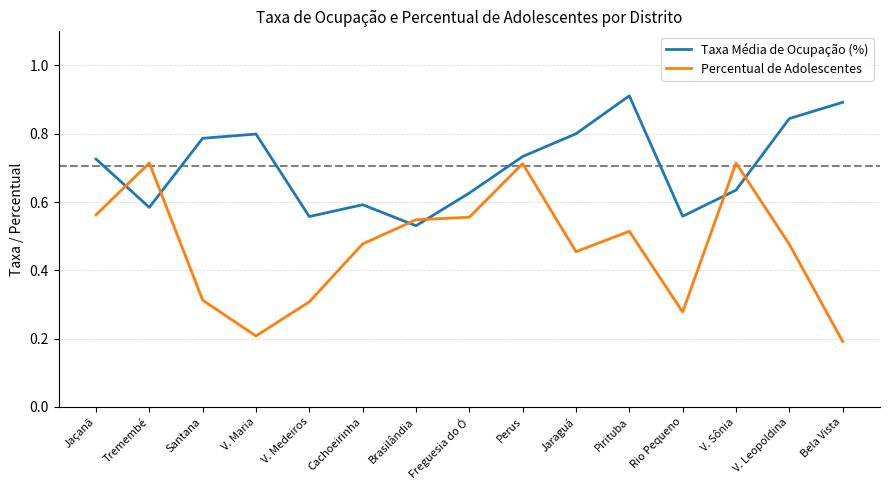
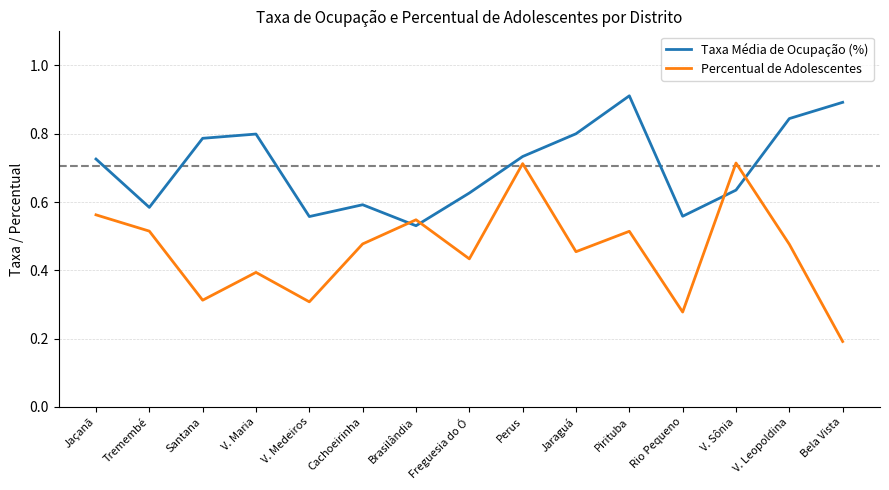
Percentual de Adolescentes, Tremembé: 0.71 -> 0.51
Percentual de Adolescentes, V. Maria: 0.21 -> 0.39
Percentual de Adolescentes, Freguesia do Ó: 0.56 -> 0.43
